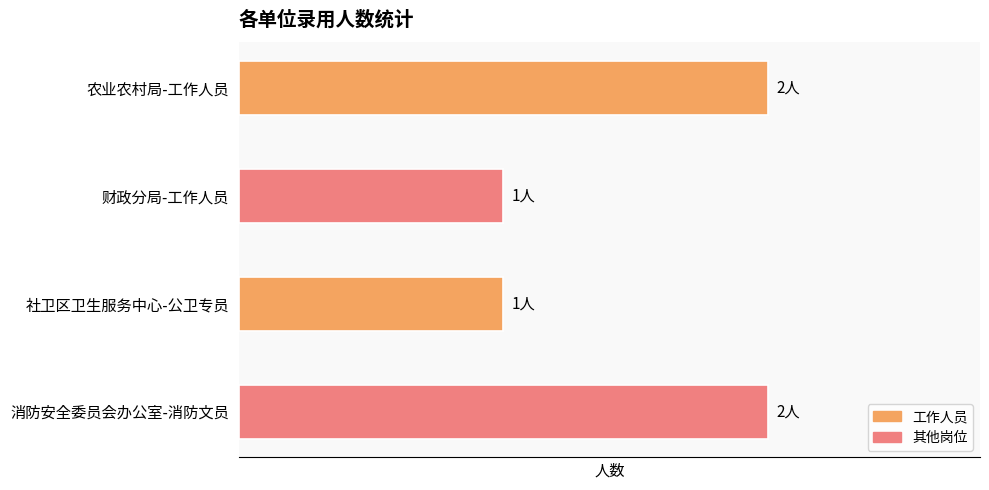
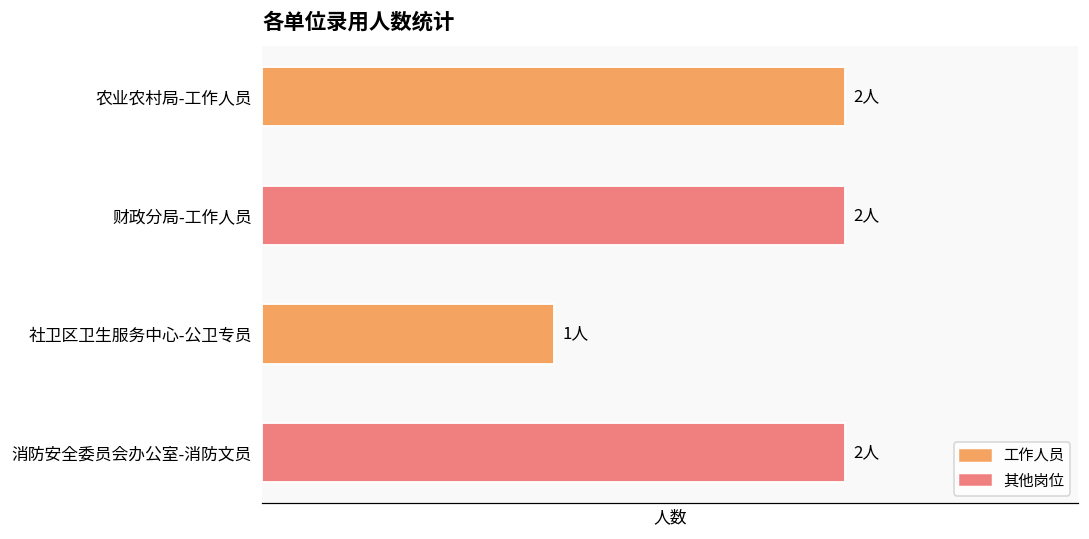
财政分局-工作人员: 1人 -> 2人
